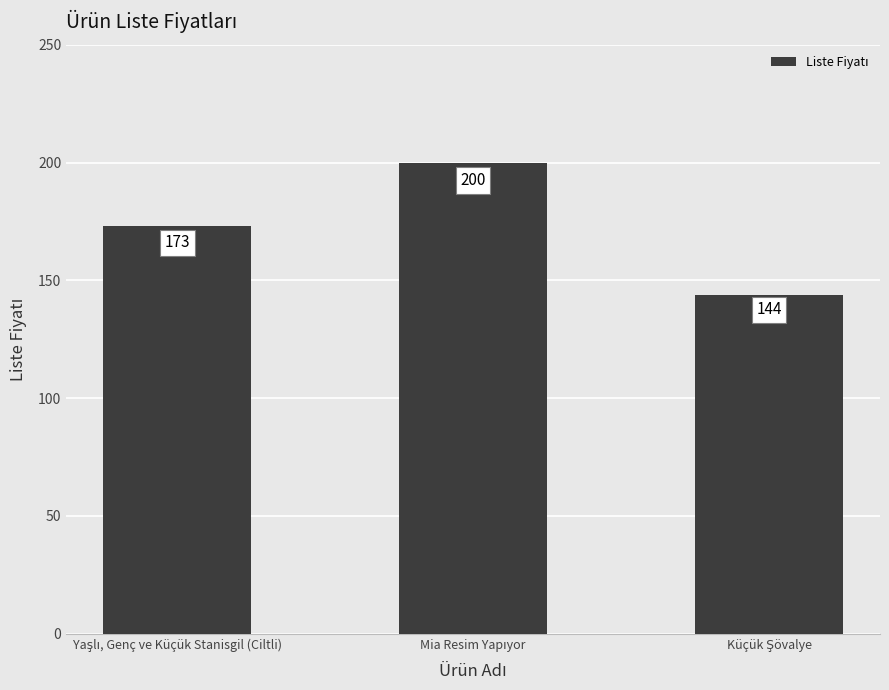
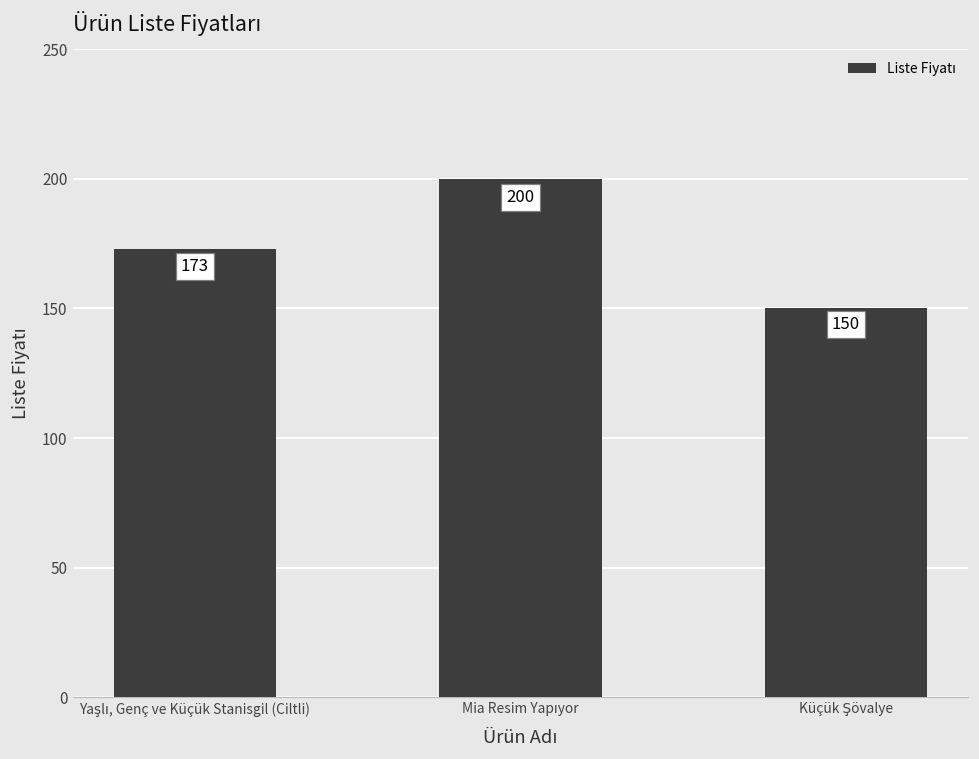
Küçük Şövalye: 144 -> 150
